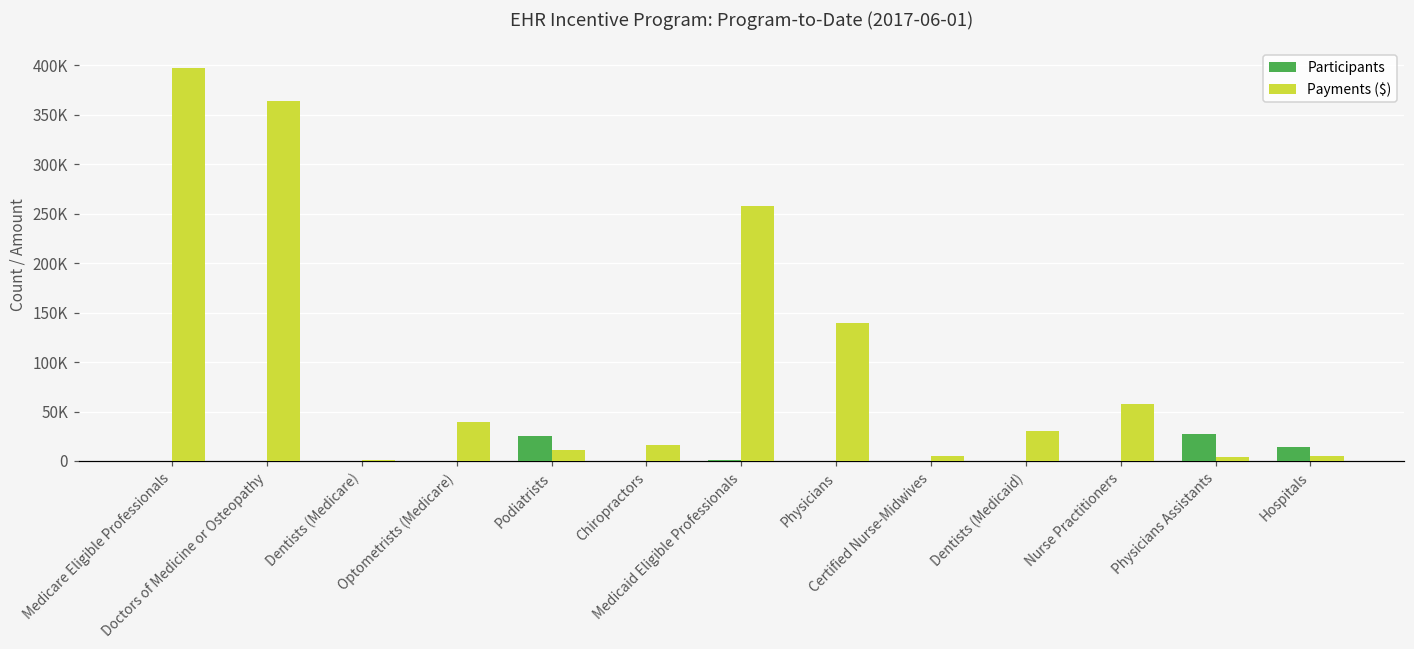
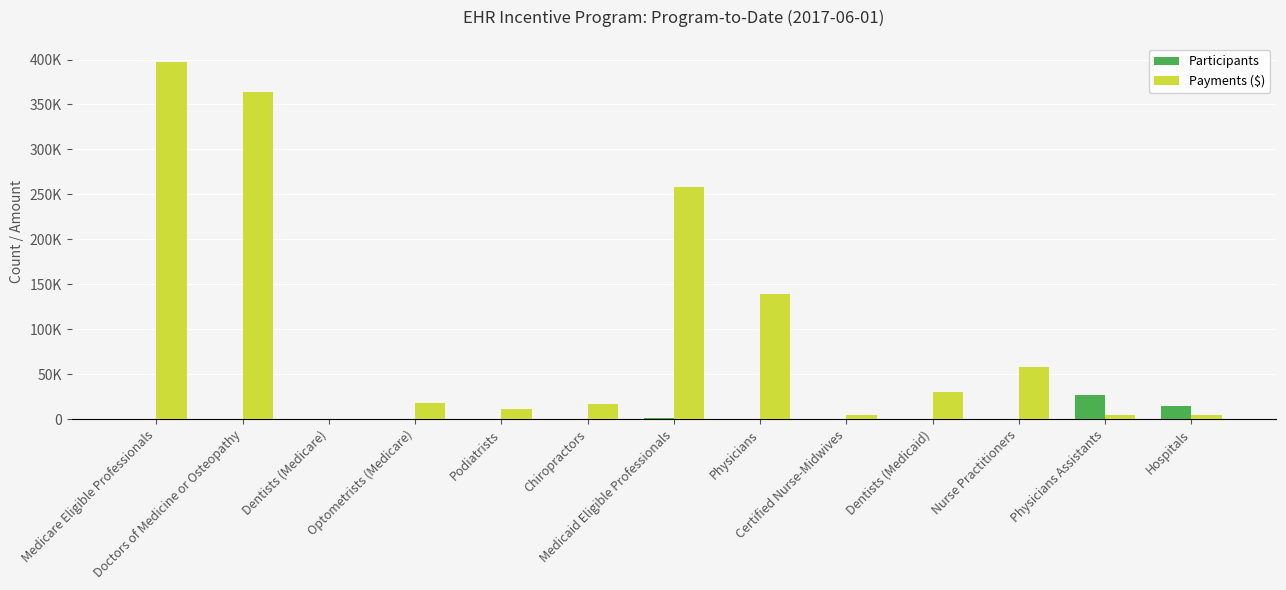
Payments ($), Optometrists (Medicare): 40000 -> 20000
Participants, Podiatrists: 30000 -> 0
